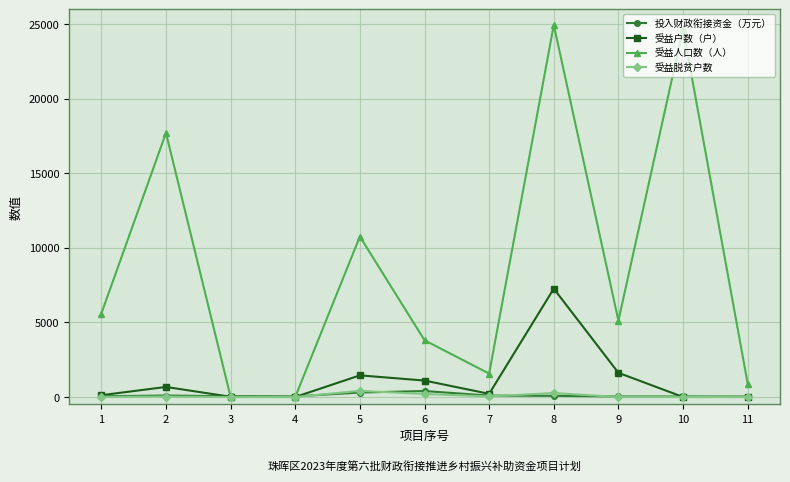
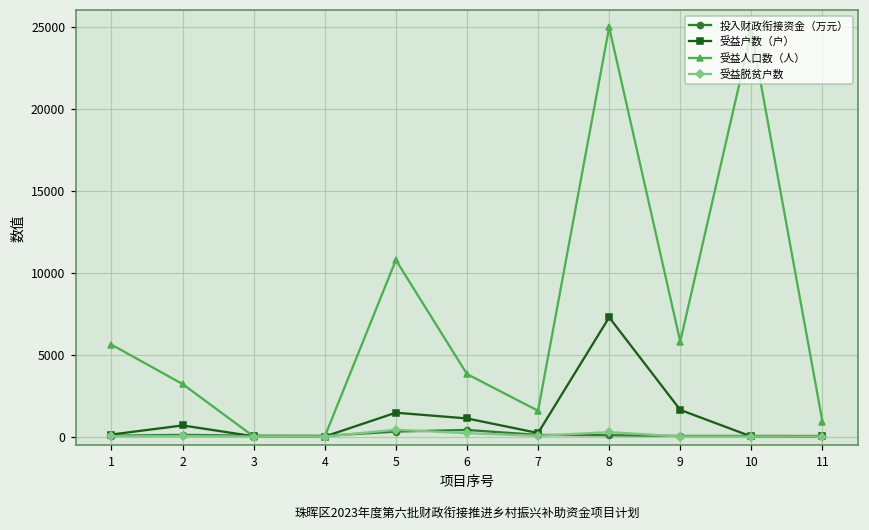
受益人口数（人）, 2: 17700 -> 3200
受益人口数（人）, 9: 5100 -> 5800
